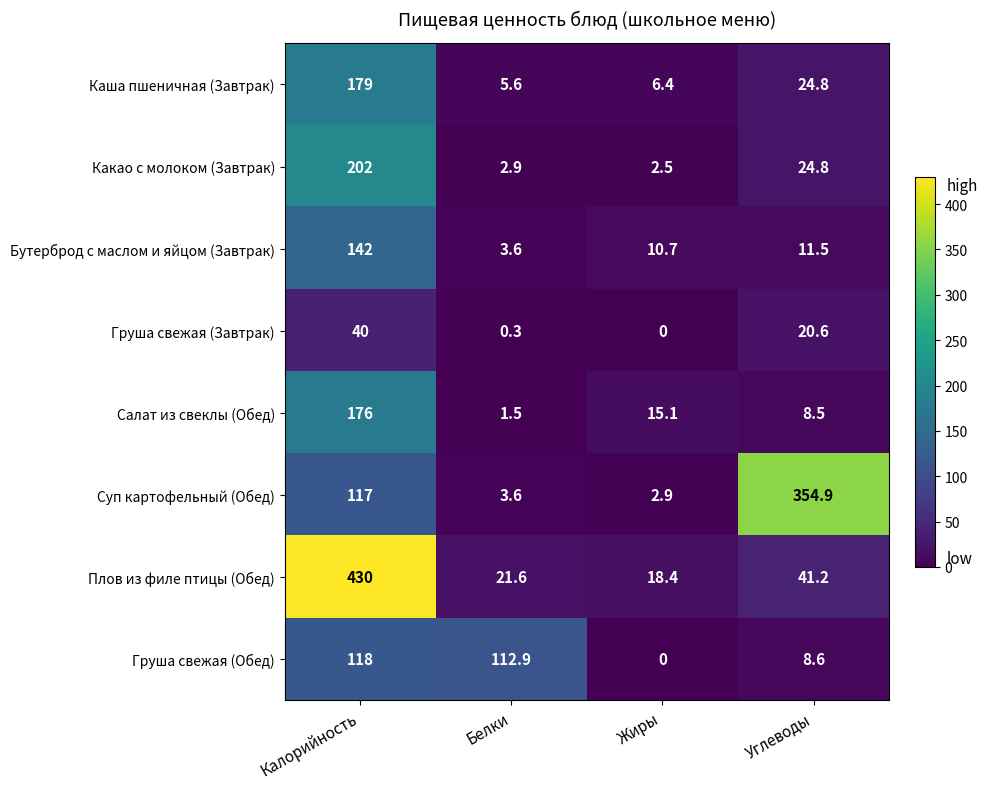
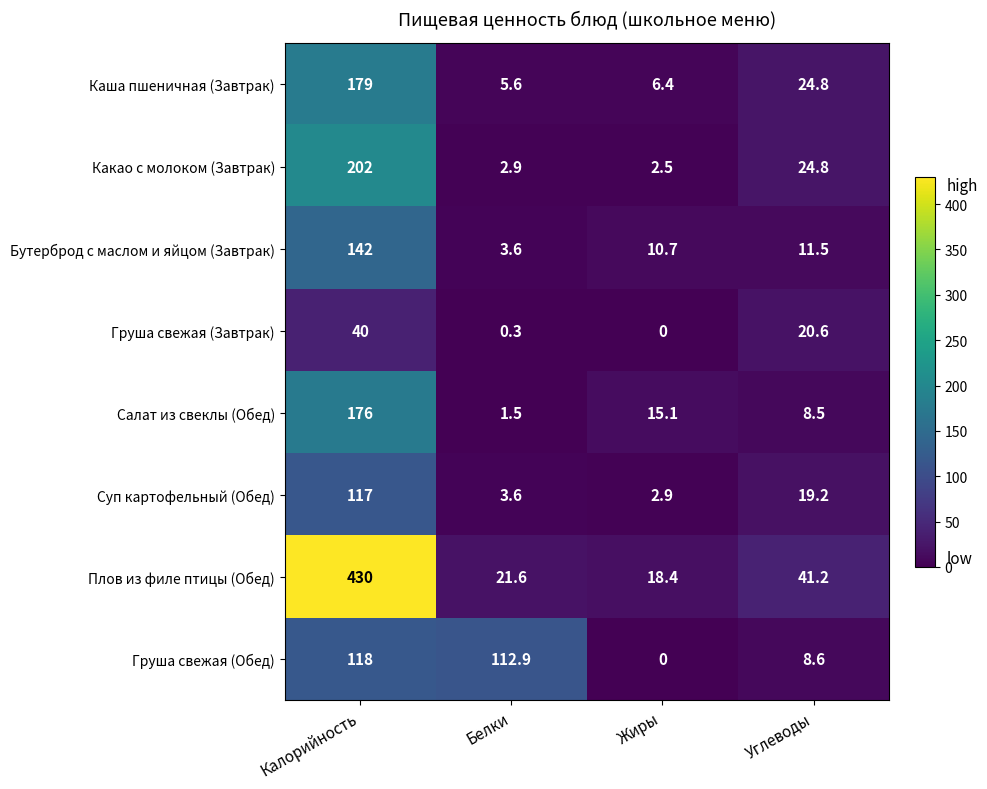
Суп картофельный (Обед), Углеводы: 354.9 -> 19.2
